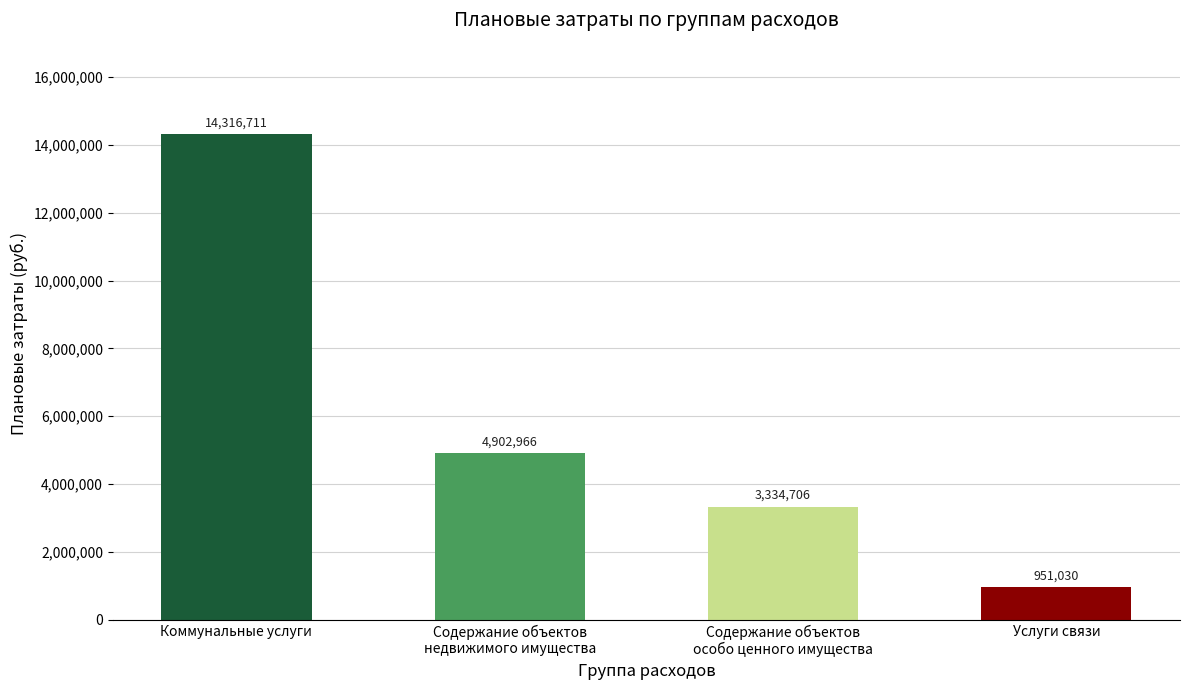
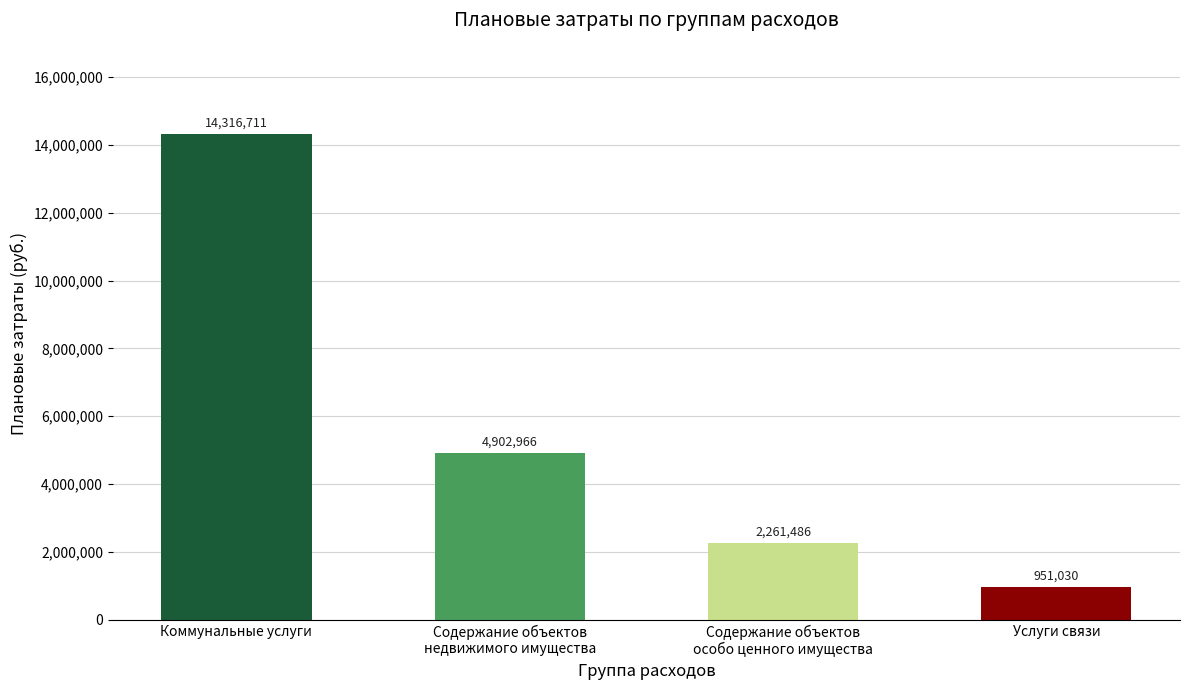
Содержание объектов особо ценного имущества: 3,334,706 -> 2,261,486
